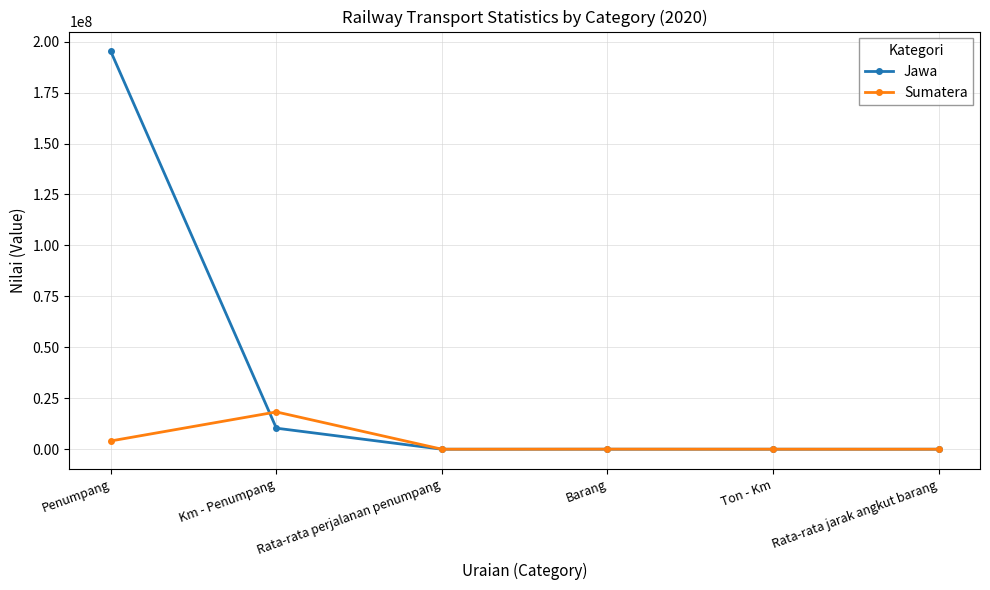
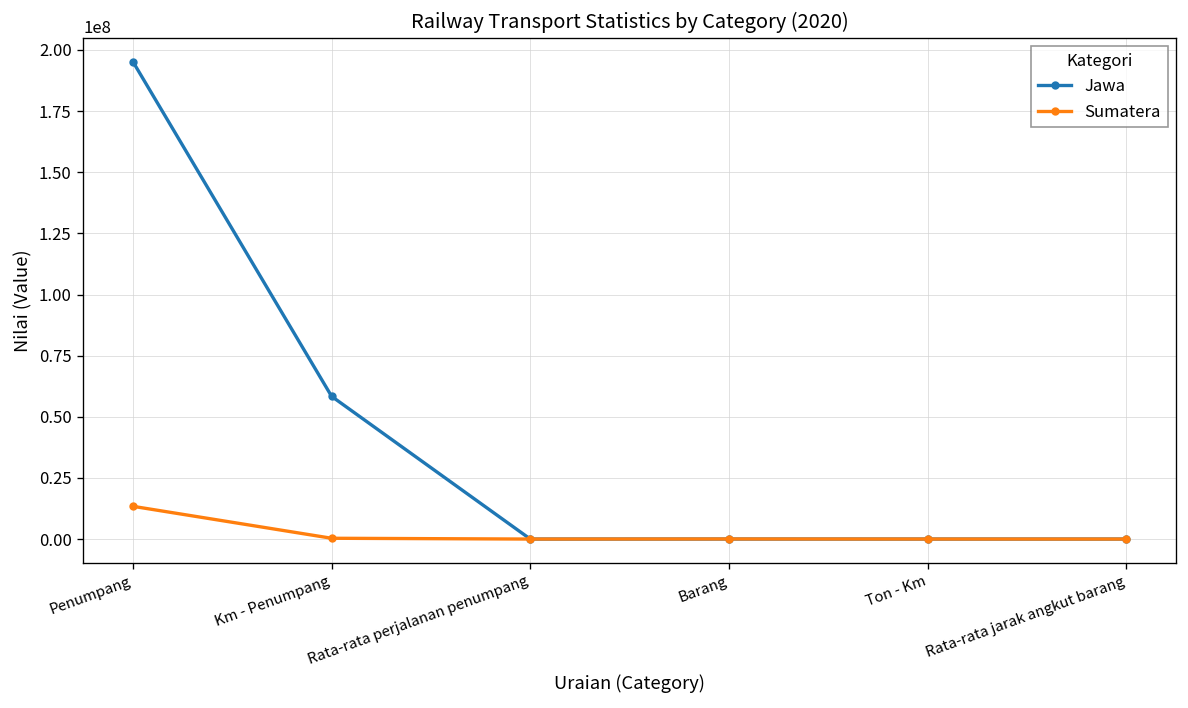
Sumatera, Penumpang: 4000000 -> 13000000
Jawa, Km - Penumpang: 10000000 -> 58000000
Sumatera, Km - Penumpang: 18000000 -> 0
